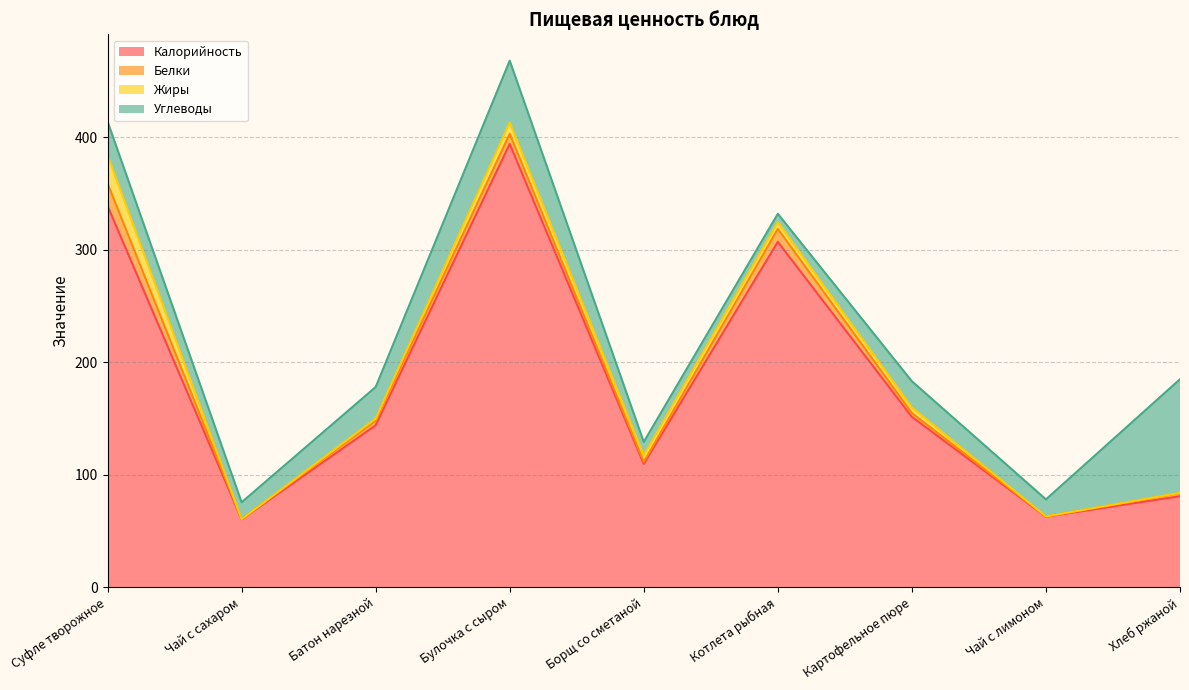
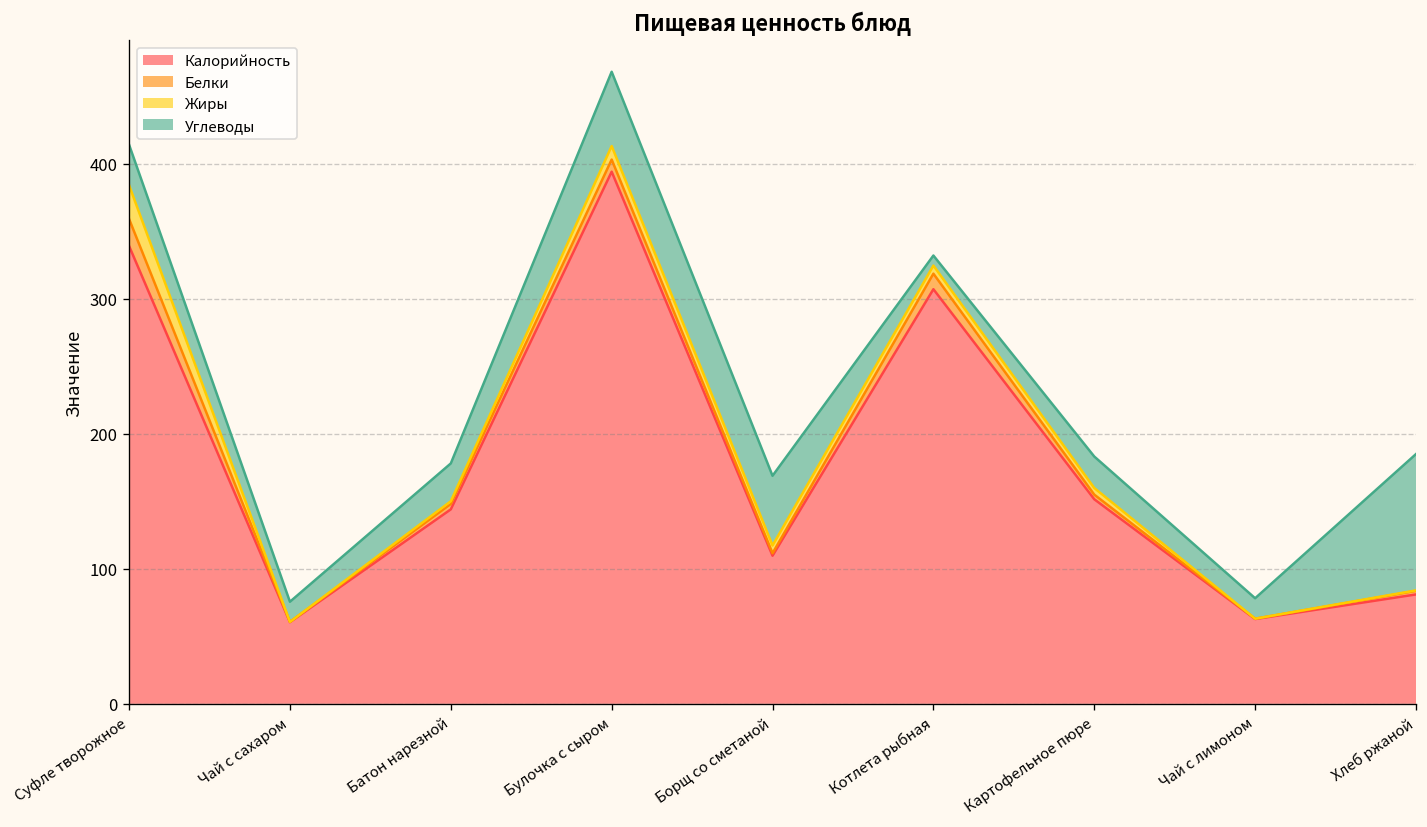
Углеводы, Борщ со сметаной: 12 -> 52
